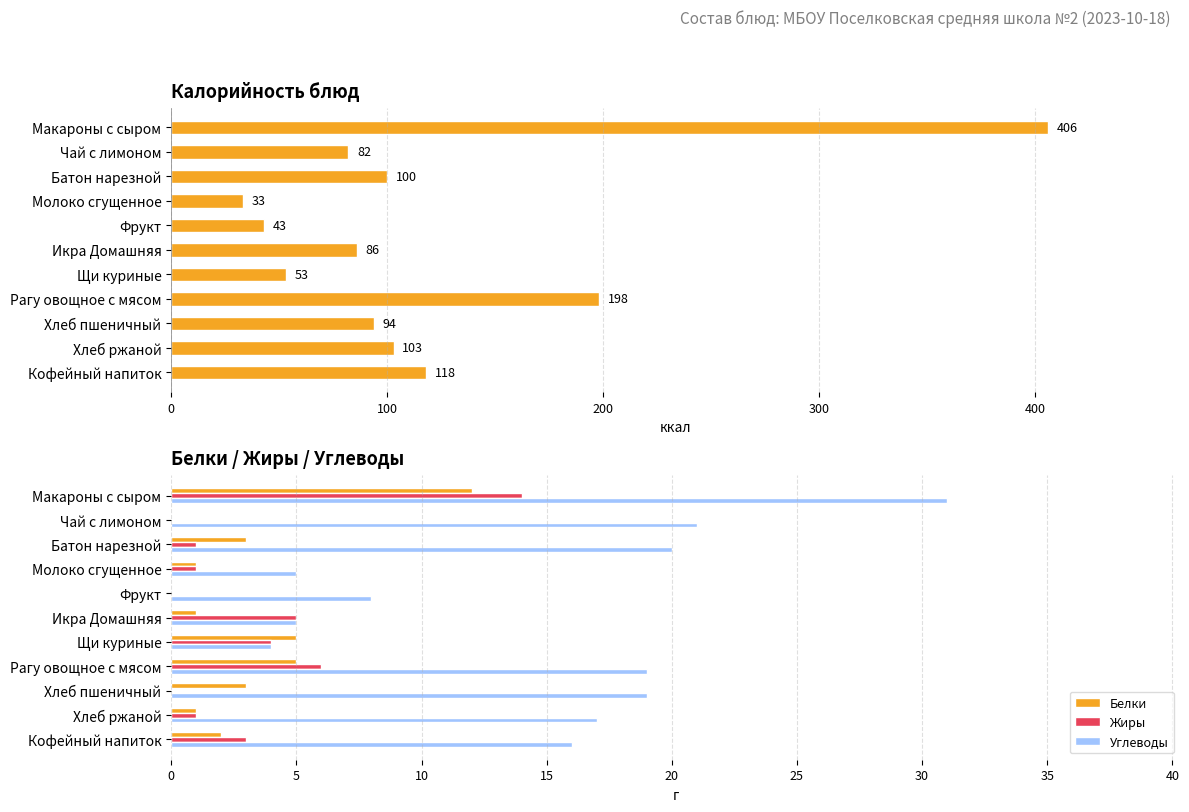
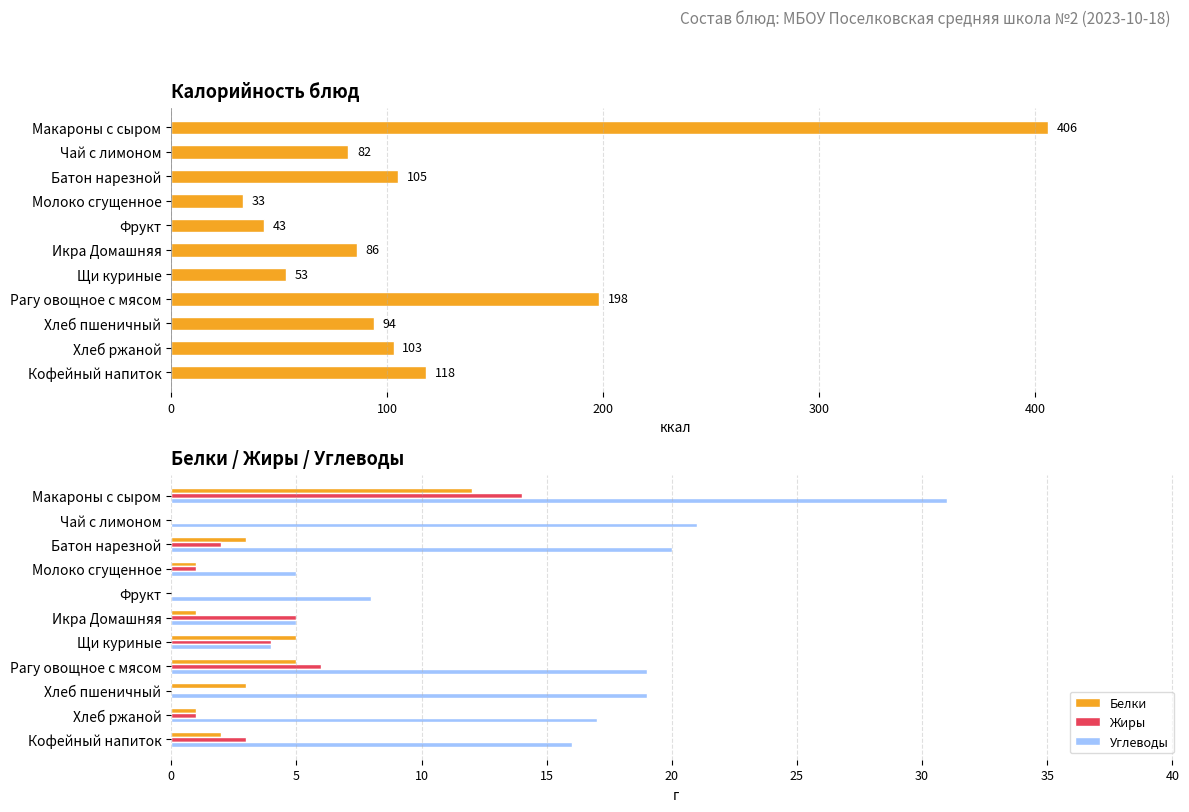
Калорийность блюд, Батон нарезной: 100 -> 105
Белки / Жиры / Углеводы, Жиры, Батон нарезной: 1 -> 2
